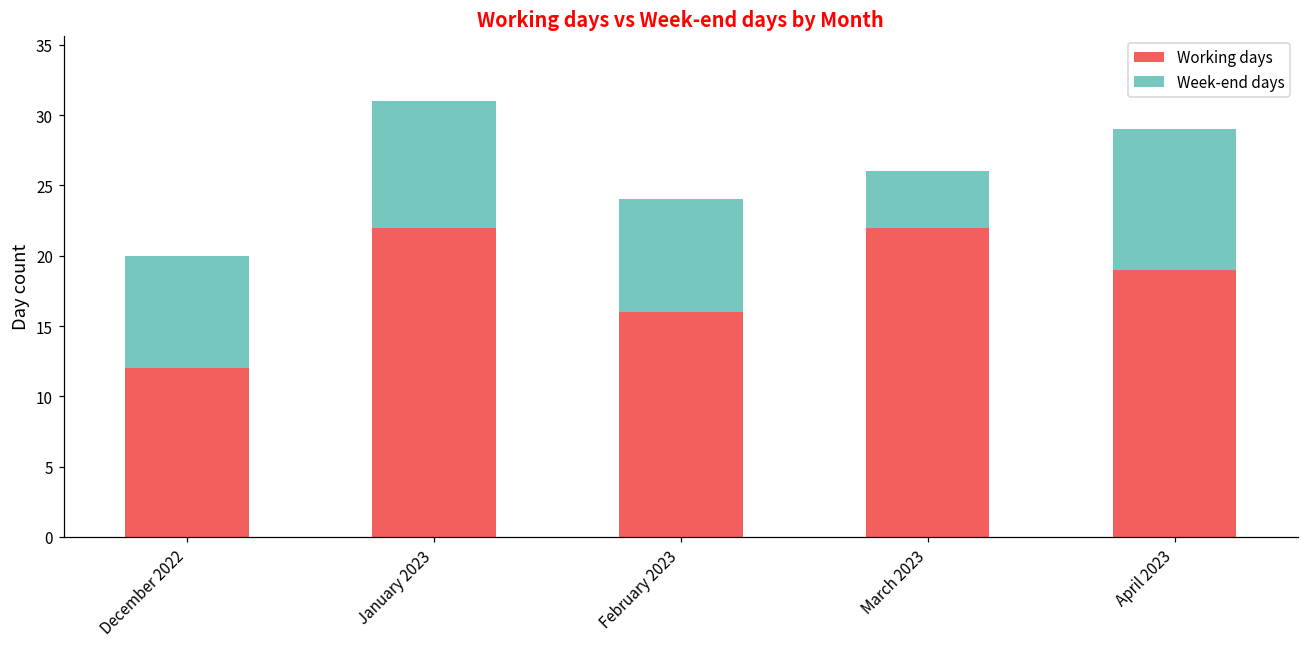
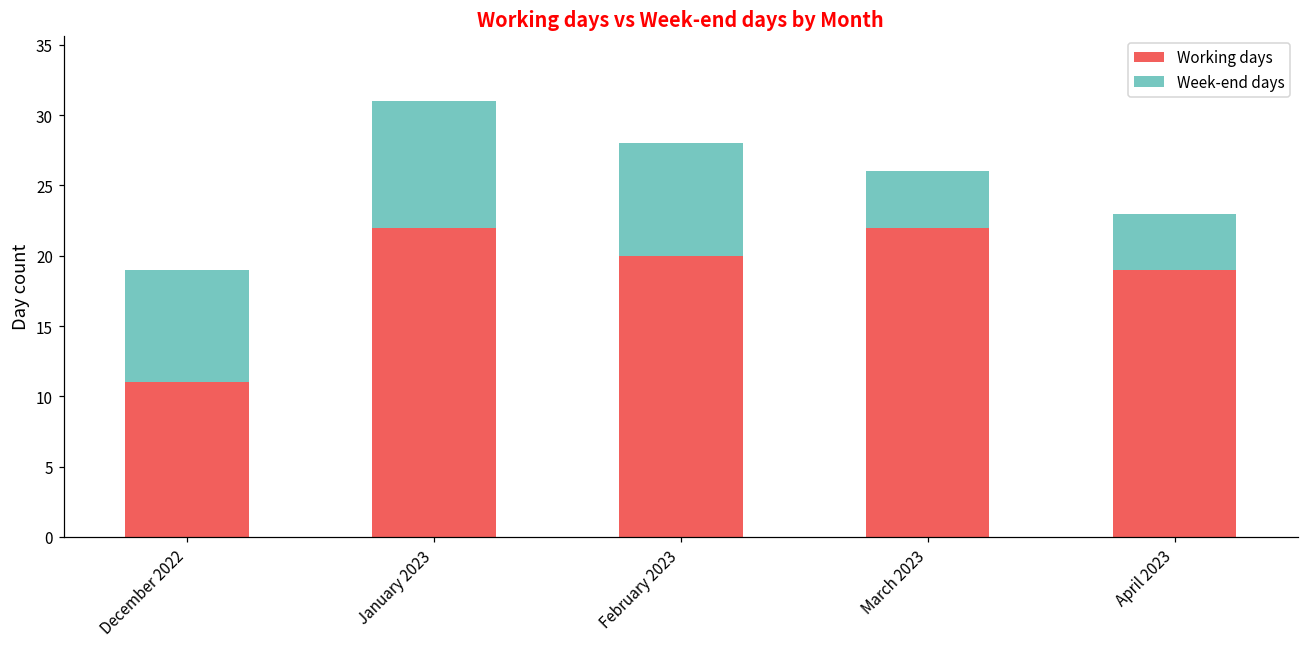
Working days, December 2022: 12 -> 11
Working days, February 2023: 16 -> 20
Week-end days, April 2023: 10 -> 4
